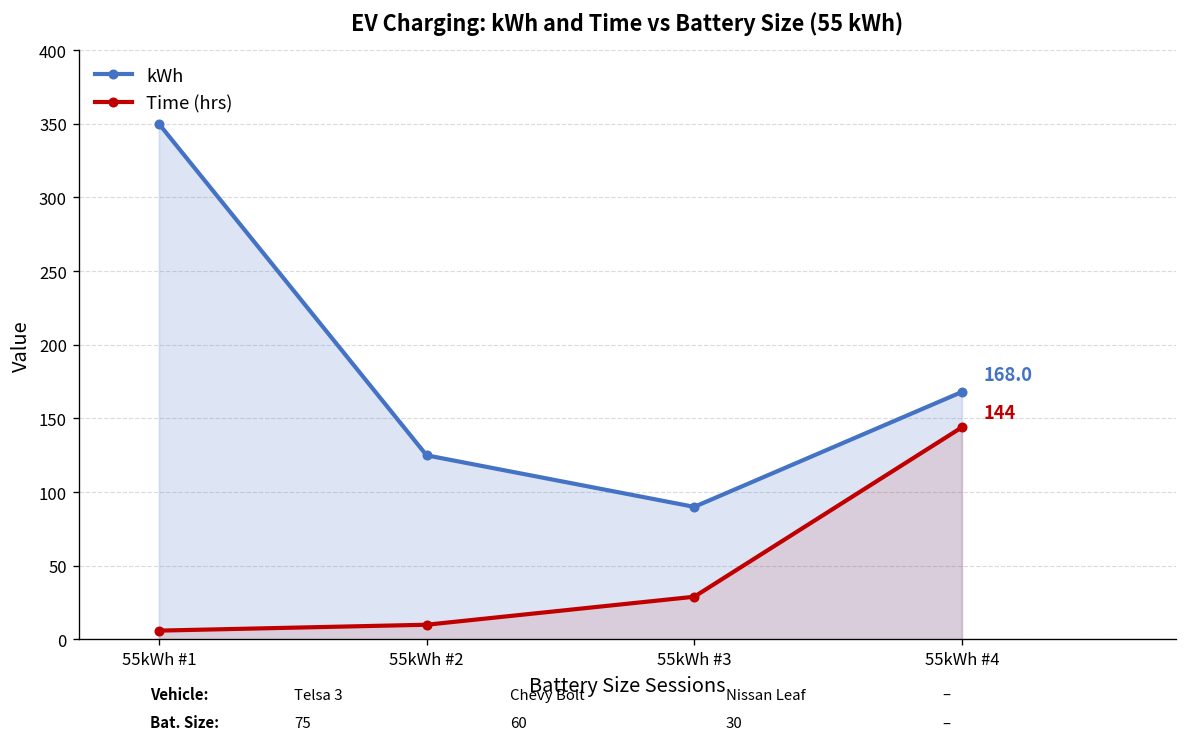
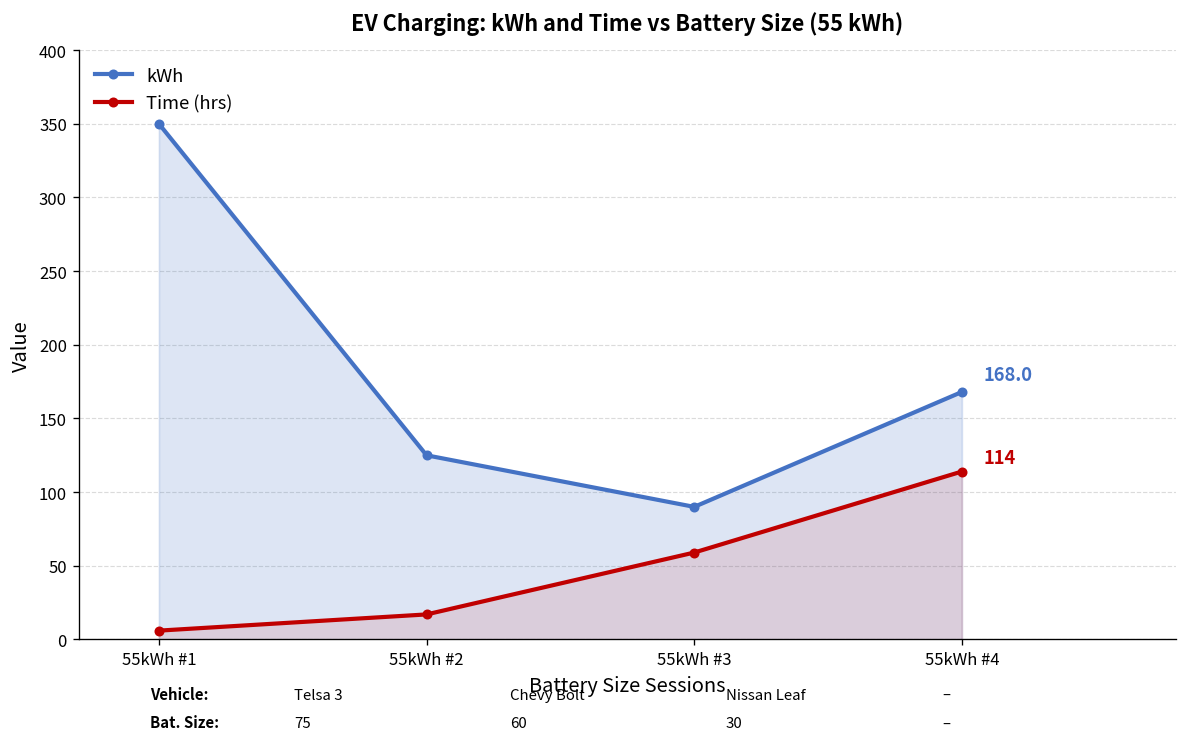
Time (hrs), 55kWh #2: 10 -> 17
Time (hrs), 55kWh #3: 29 -> 59
Time (hrs), 55kWh #4: 144 -> 114
